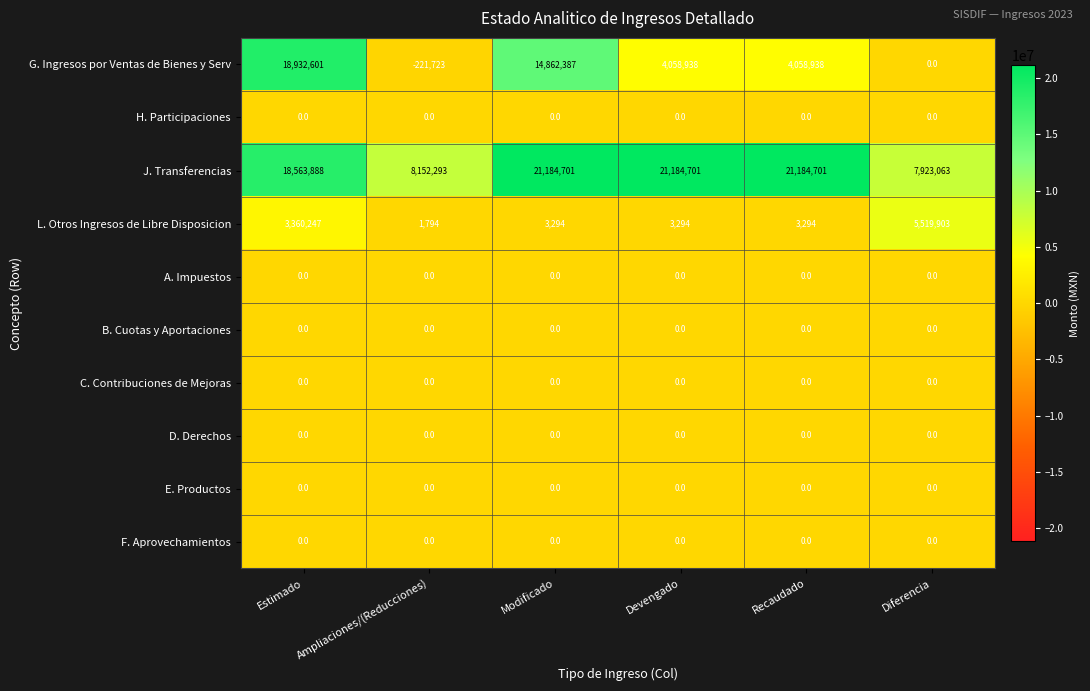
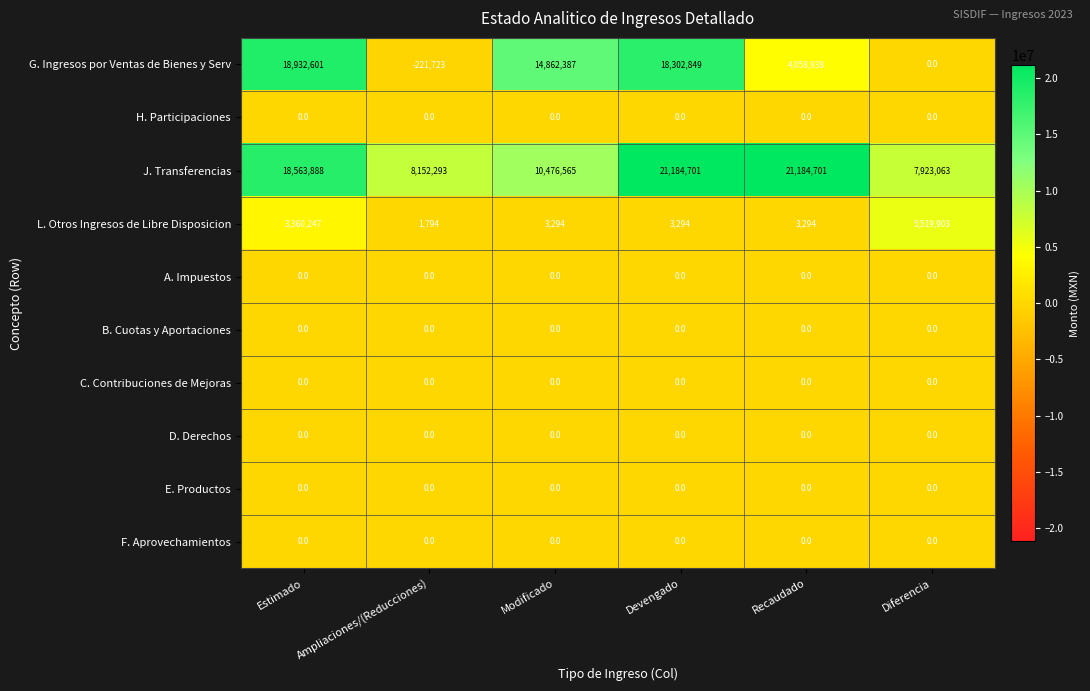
G. Ingresos por Ventas de Bienes y Serv, Devengado: 4,058,938 -> 18,302,849
J. Transferencias, Modificado: 21,184,701 -> 10,476,565
